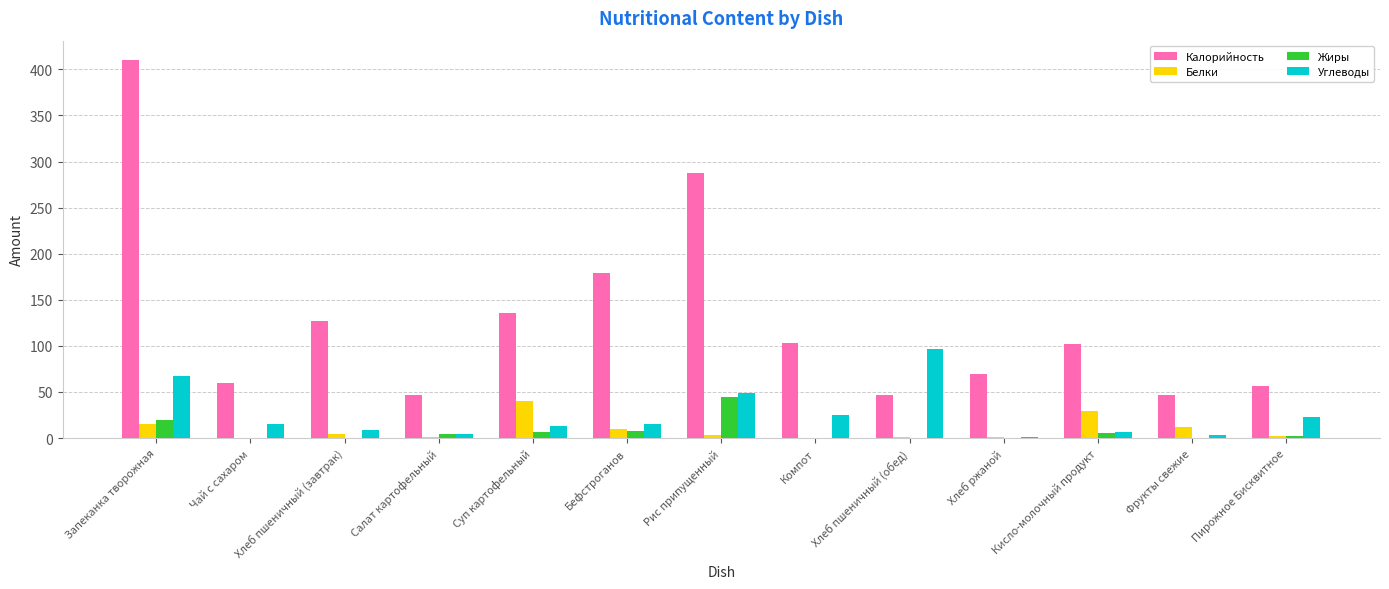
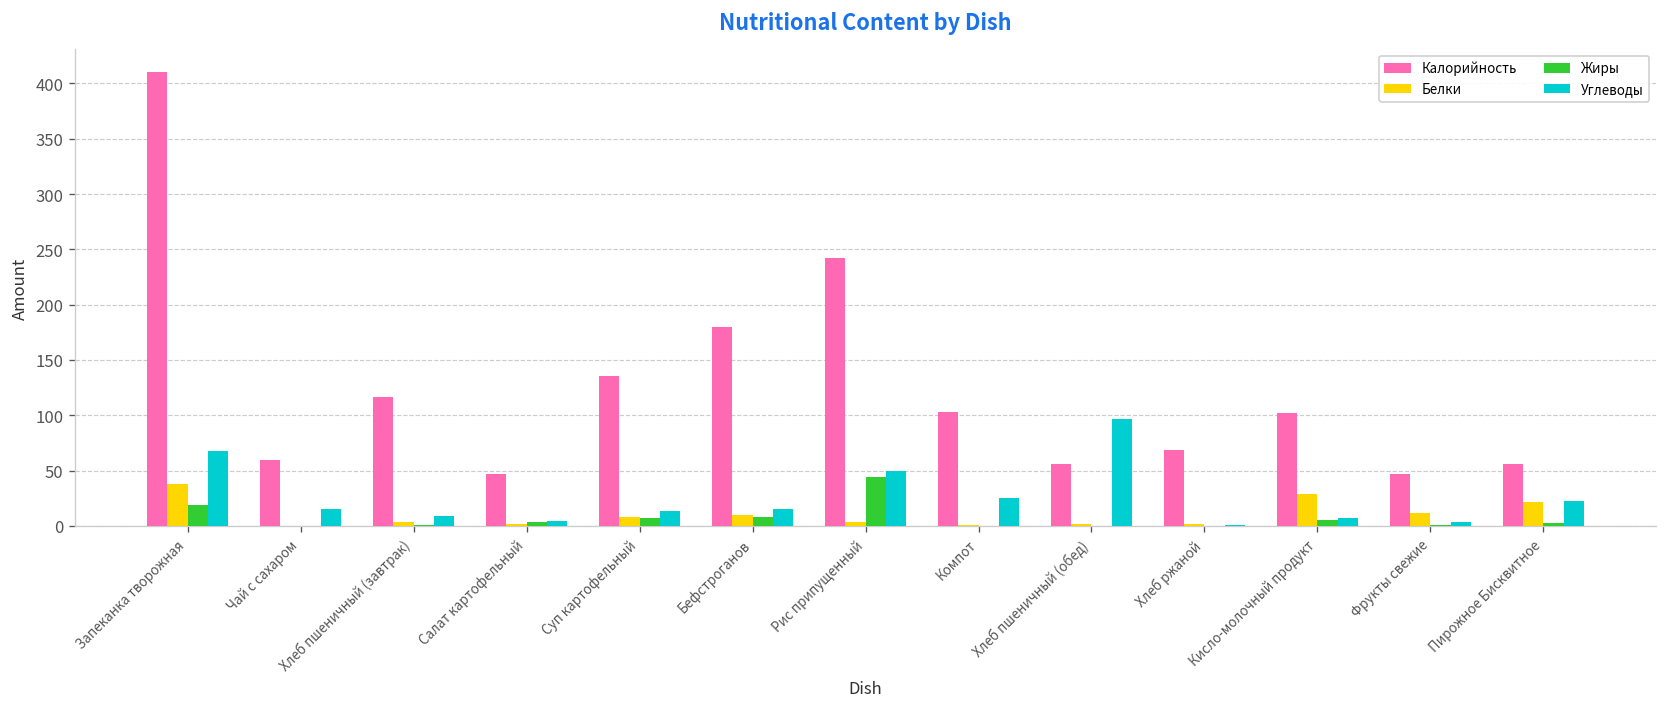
Белки, Запеканка творожная: 20 -> 40
Калорийность, Хлеб пшеничный (завтрак): 130 -> 120
Белки, Суп картофельный: 40 -> 10
Калорийность, Рис припущенный: 290 -> 240
Калорийность, Хлеб пшеничный (обед): 50 -> 60
Белки, Пирожное Бисквитное: 0 -> 20
